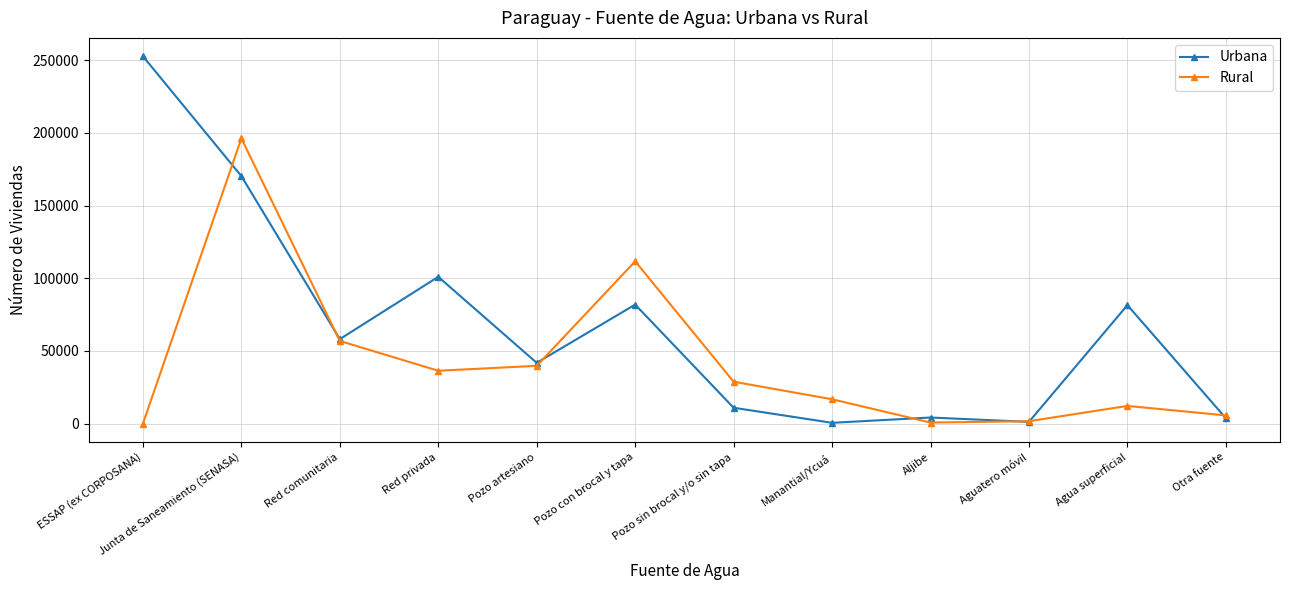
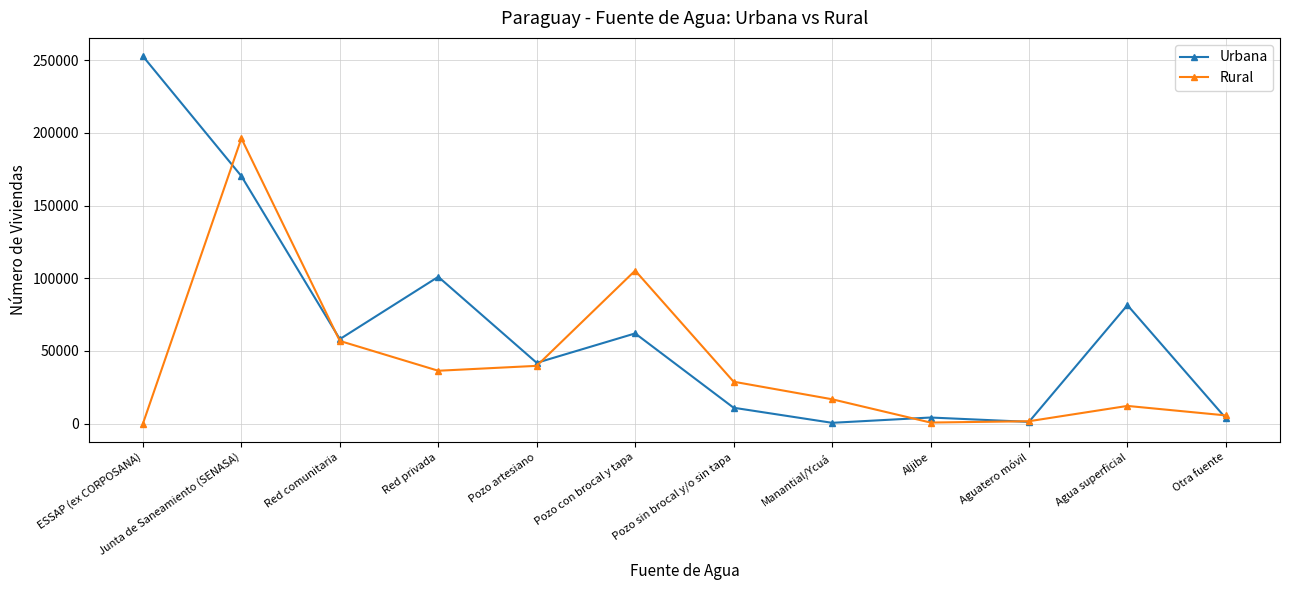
Urbana, Pozo con brocal y tapa: 82000 -> 62000
Rural, Pozo con brocal y tapa: 112000 -> 105000
